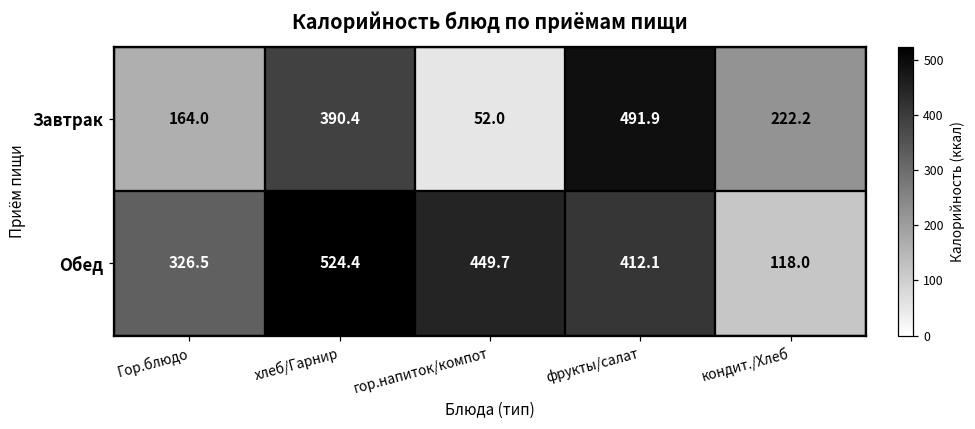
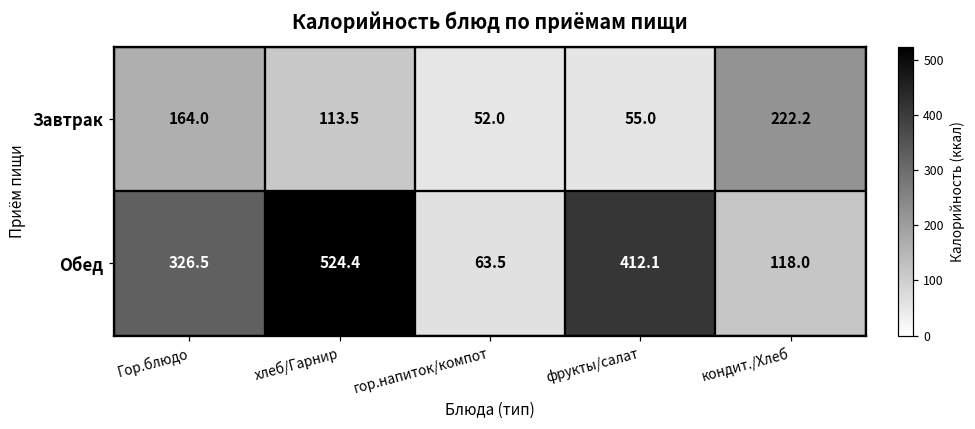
Завтрак, хлеб/Гарнир: 390.4 -> 113.5
Завтрак, фрукты/салат: 491.9 -> 55.0
Обед, гор.напиток/компот: 449.7 -> 63.5
